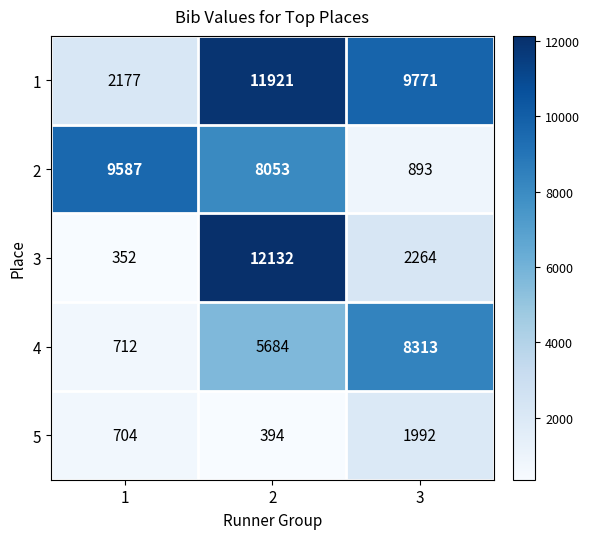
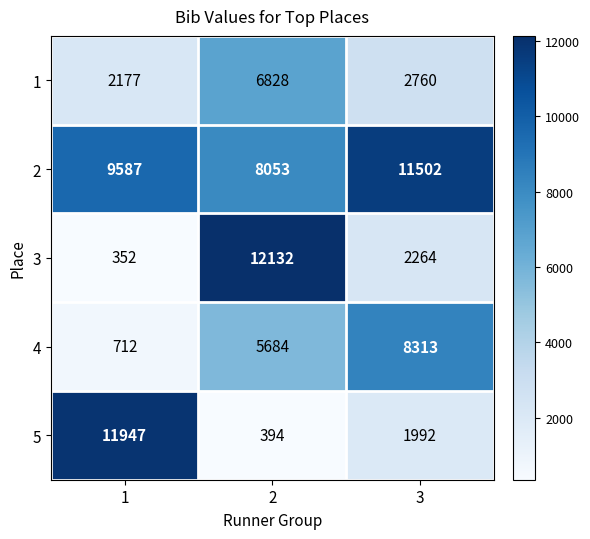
1, 2: 11921 -> 6828
1, 3: 9771 -> 2760
2, 3: 893 -> 11502
5, 1: 704 -> 11947
